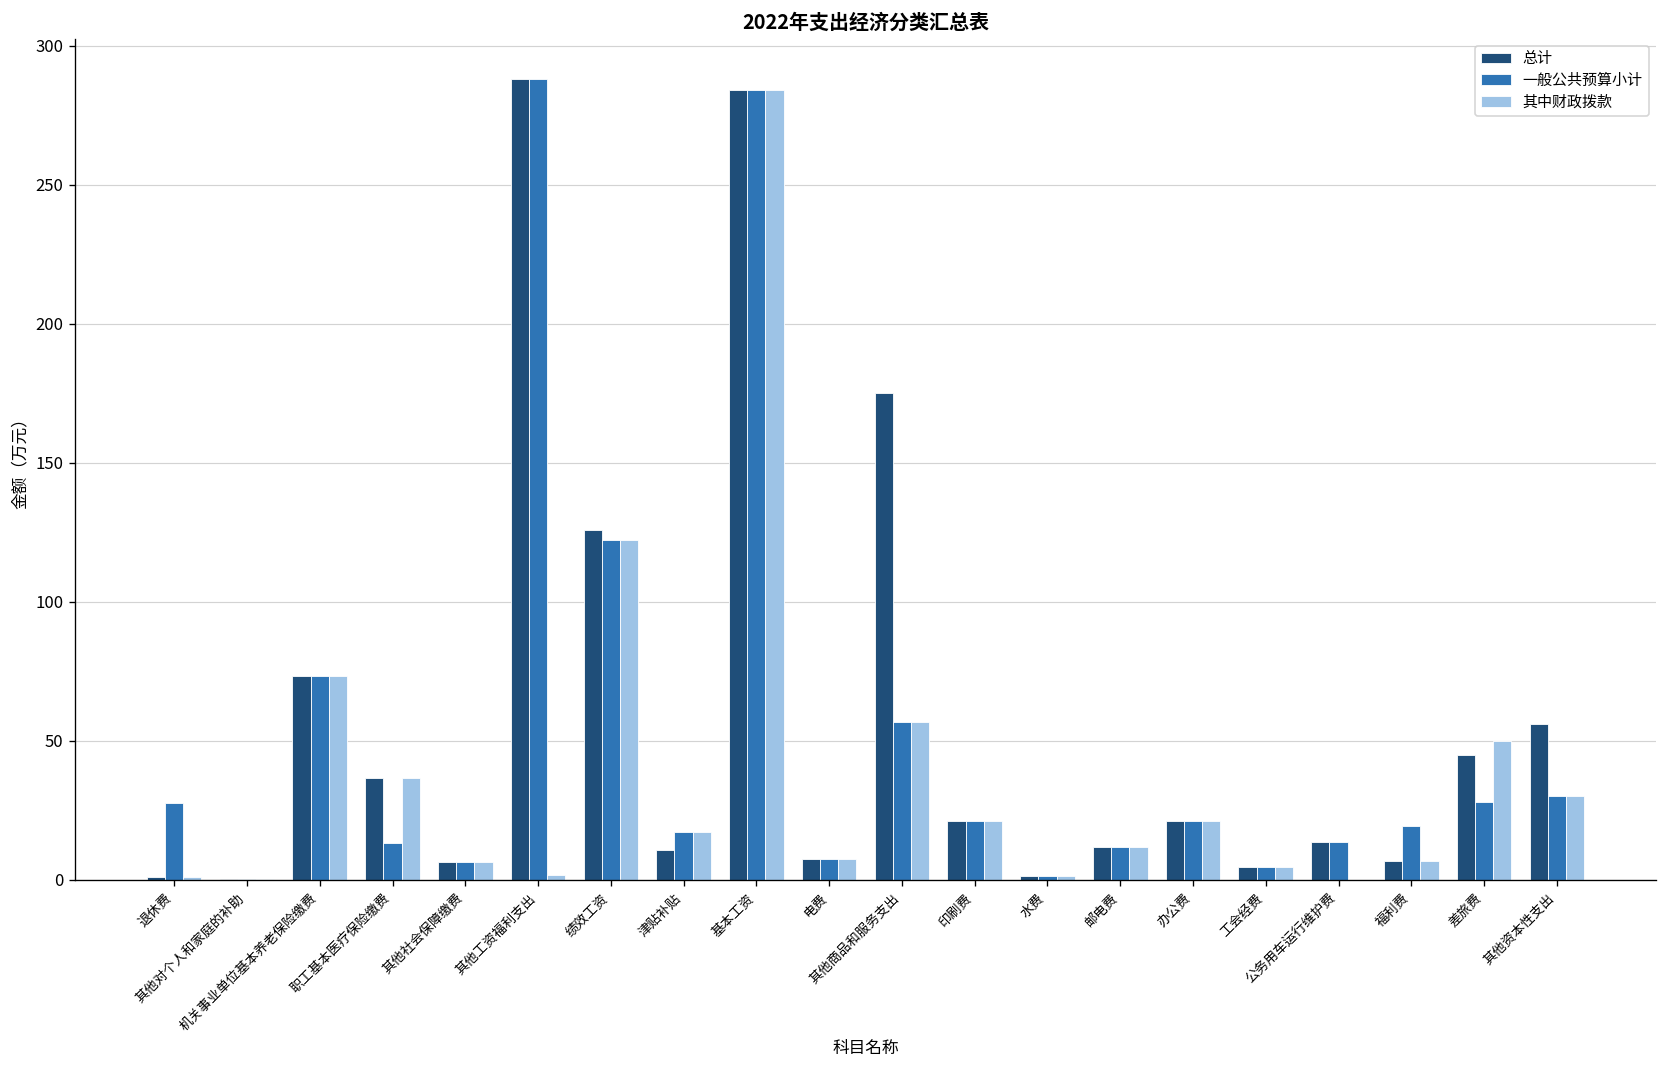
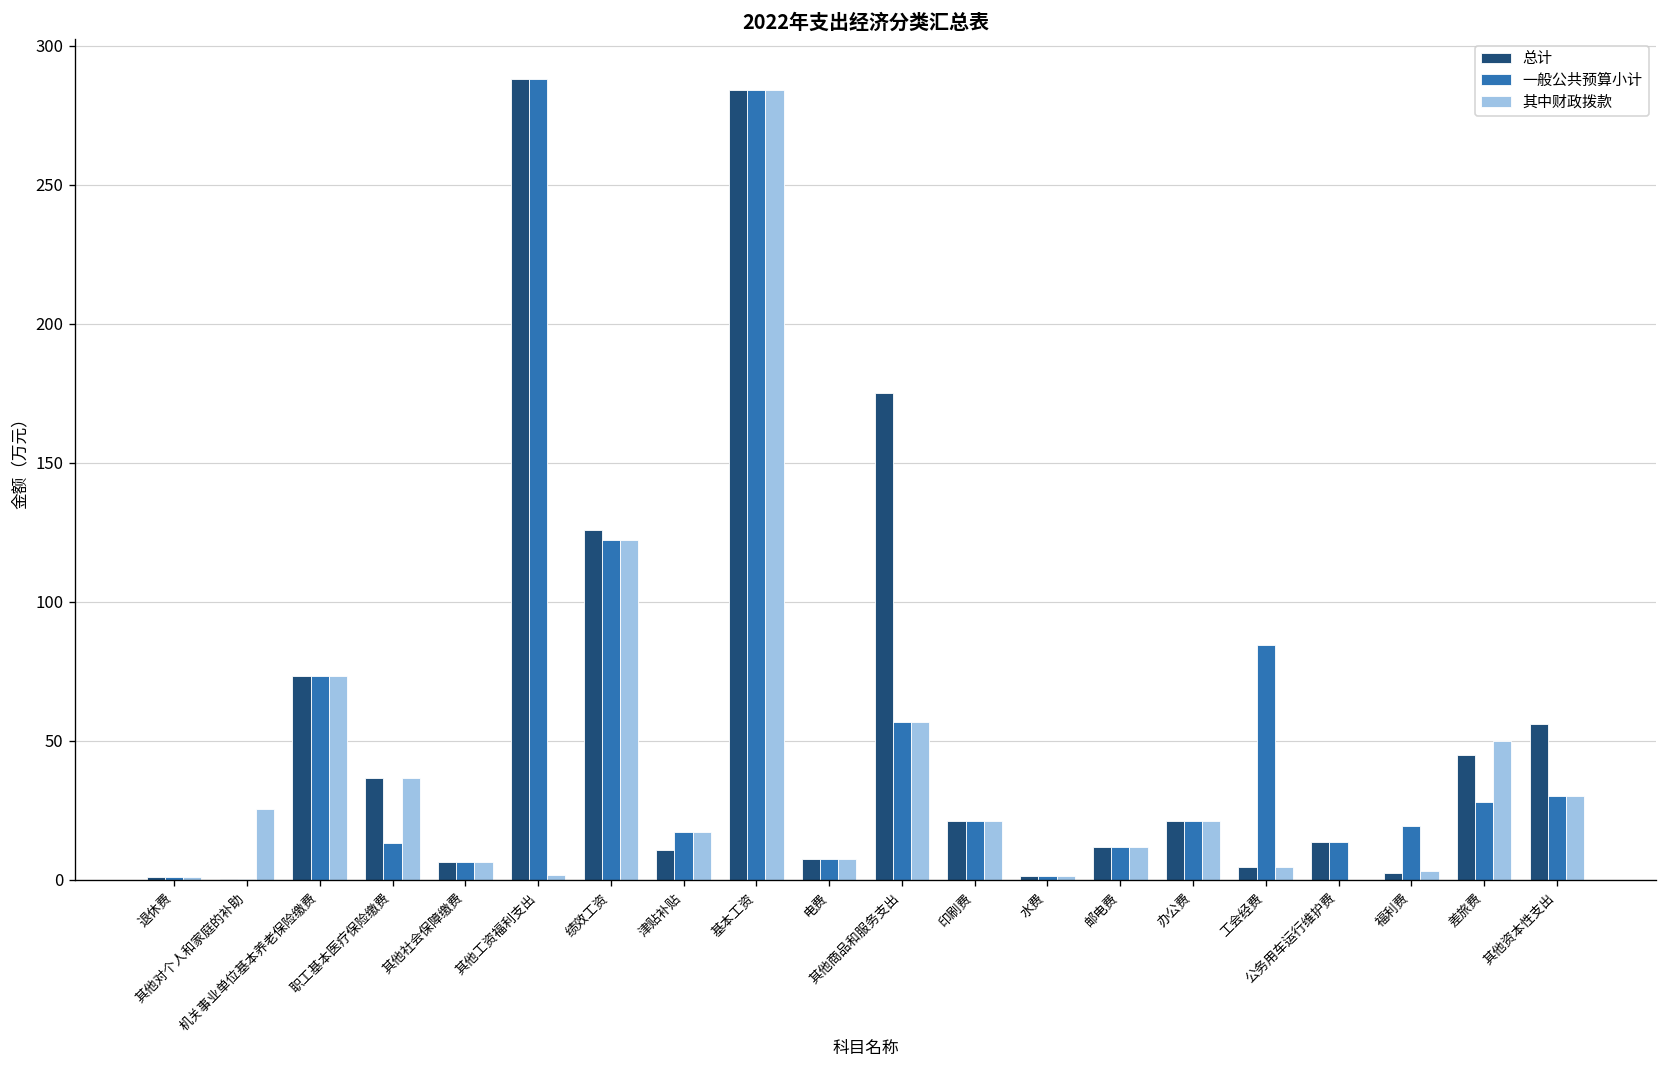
一般公共预算小计, 退休费: 28 -> 1
其中财政拨款, 其他对个人和家庭的补助: 0 -> 26
一般公共预算小计, 工会经费: 4 -> 85
总计, 福利费: 7 -> 3
其中财政拨款, 福利费: 7 -> 3
